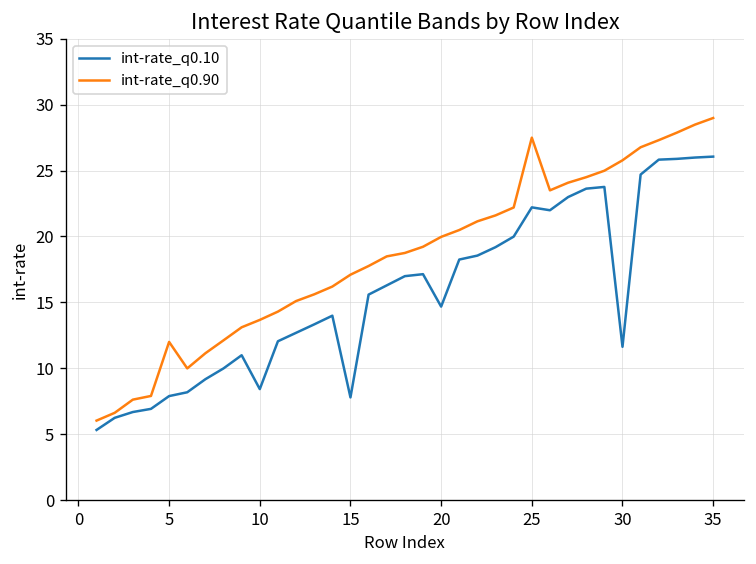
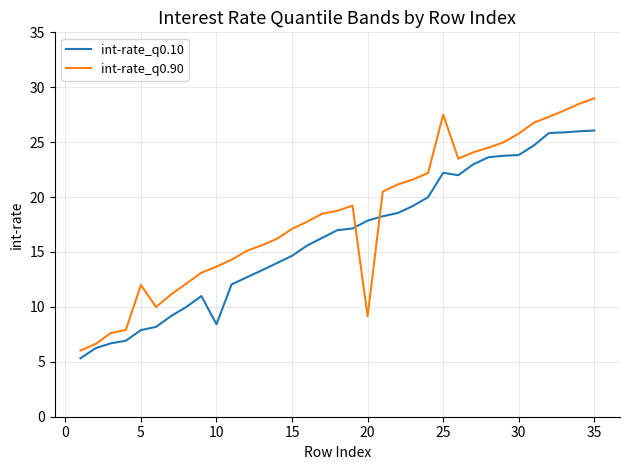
int-rate_q0.10, 15: 7.8 -> 14.7
int-rate_q0.10, 20: 14.7 -> 17.9
int-rate_q0.90, 20: 20.0 -> 9.1
int-rate_q0.10, 30: 11.6 -> 23.8
